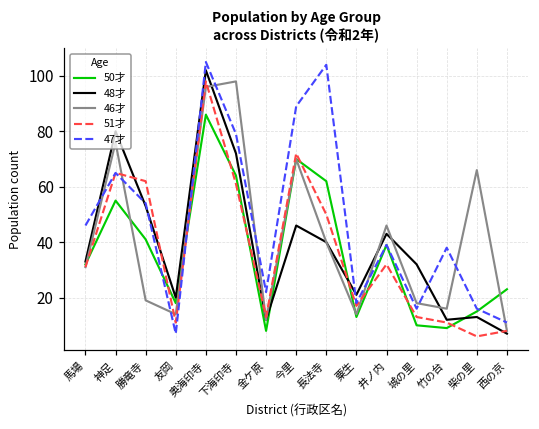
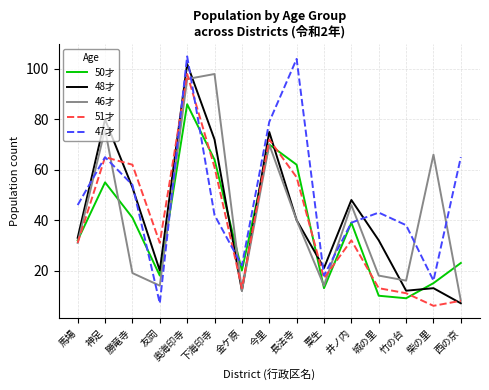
51才, 友岡: 11 -> 31
47才, 下海印寺: 79 -> 42
50才, 金ケ原: 8 -> 20
48才, 今里: 46 -> 75
47才, 今里: 89 -> 79
51才, 長法寺: 50 -> 57
48才, 井ノ内: 43 -> 48
47才, 城の里: 16 -> 43
47才, 西の京: 11 -> 65
